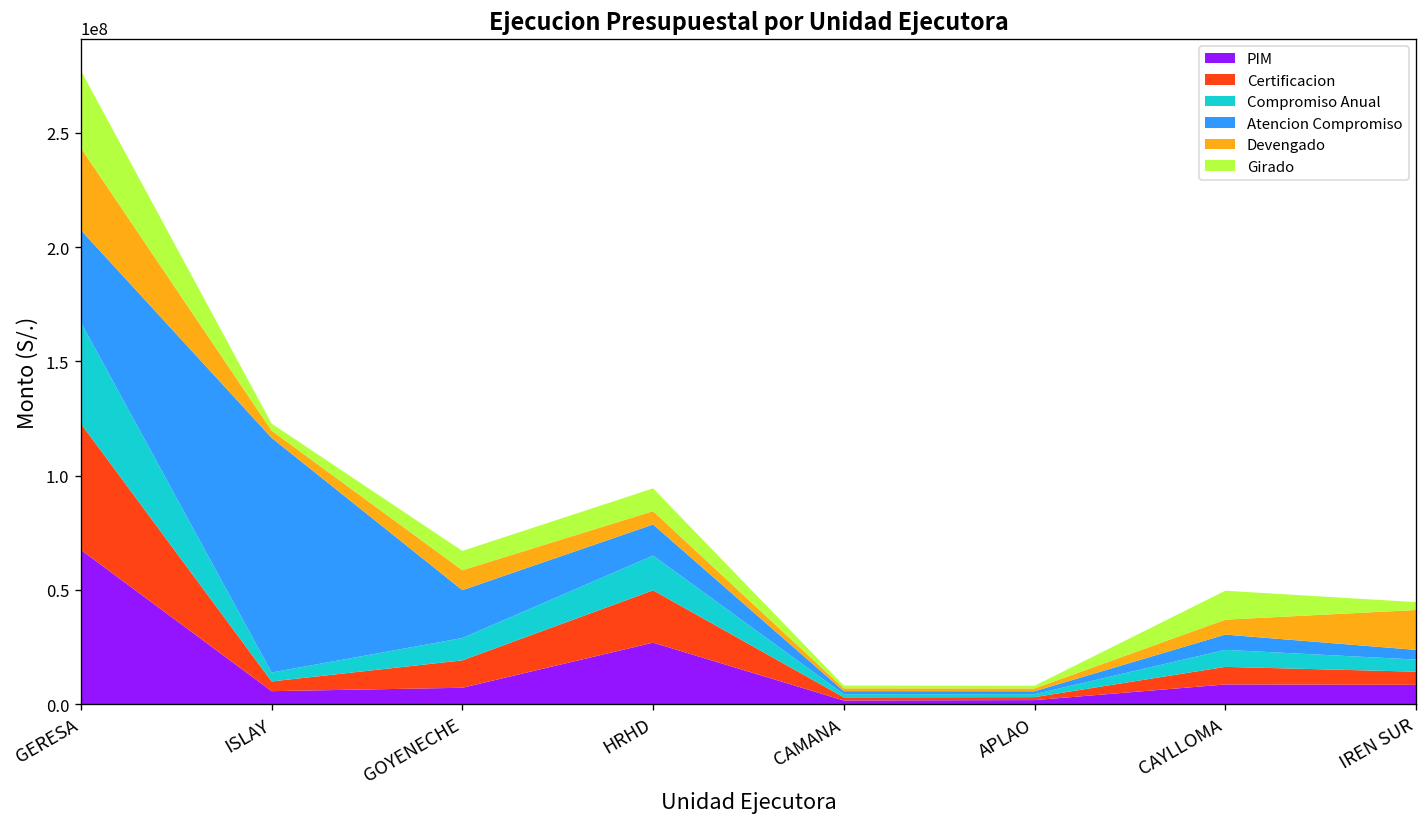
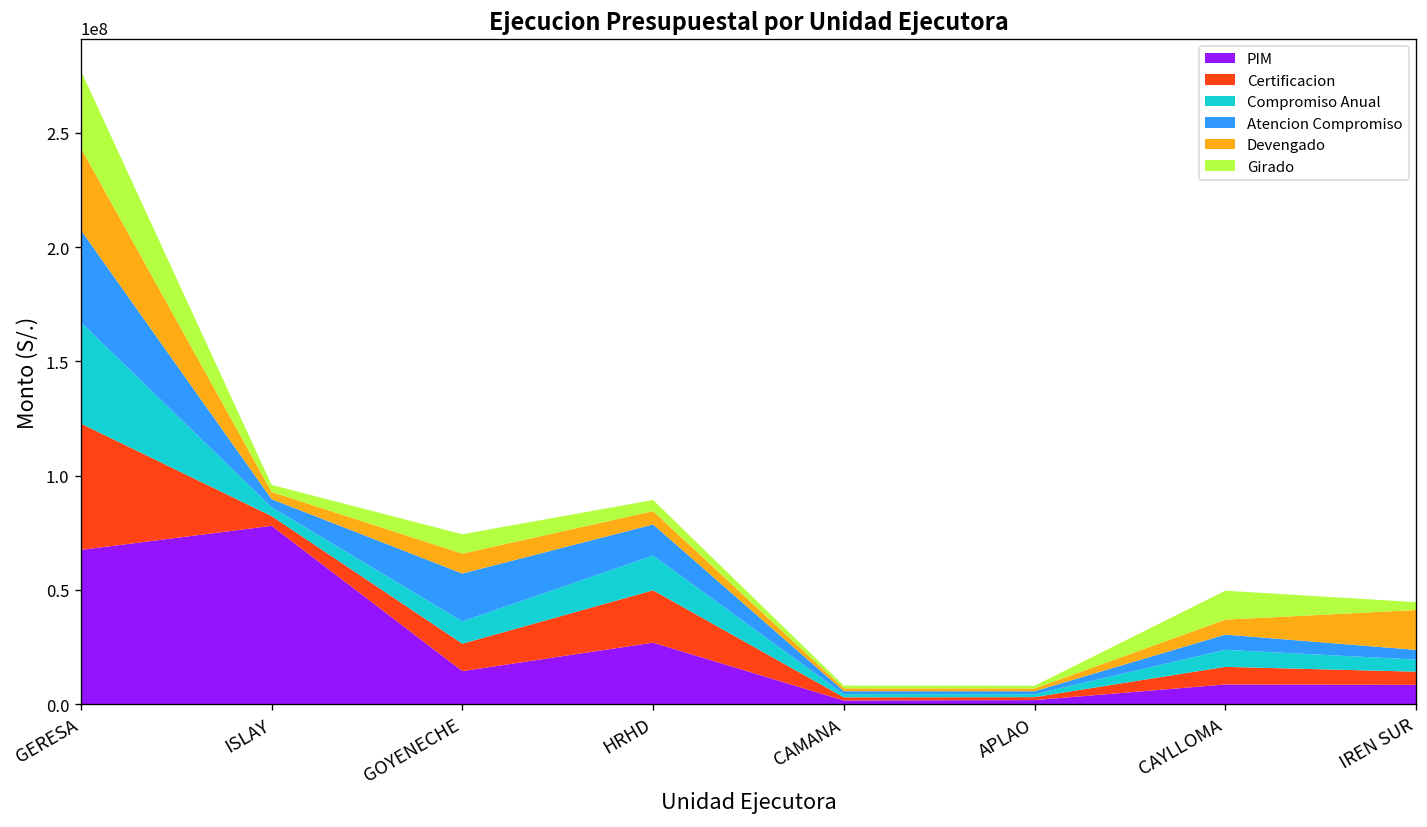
PIM, ISLAY: 6000000 -> 78000000
Atencion Compromiso, ISLAY: 103000000 -> 3000000
PIM, GOYENECHE: 7000000 -> 14000000
Girado, HRHD: 10000000 -> 5000000
